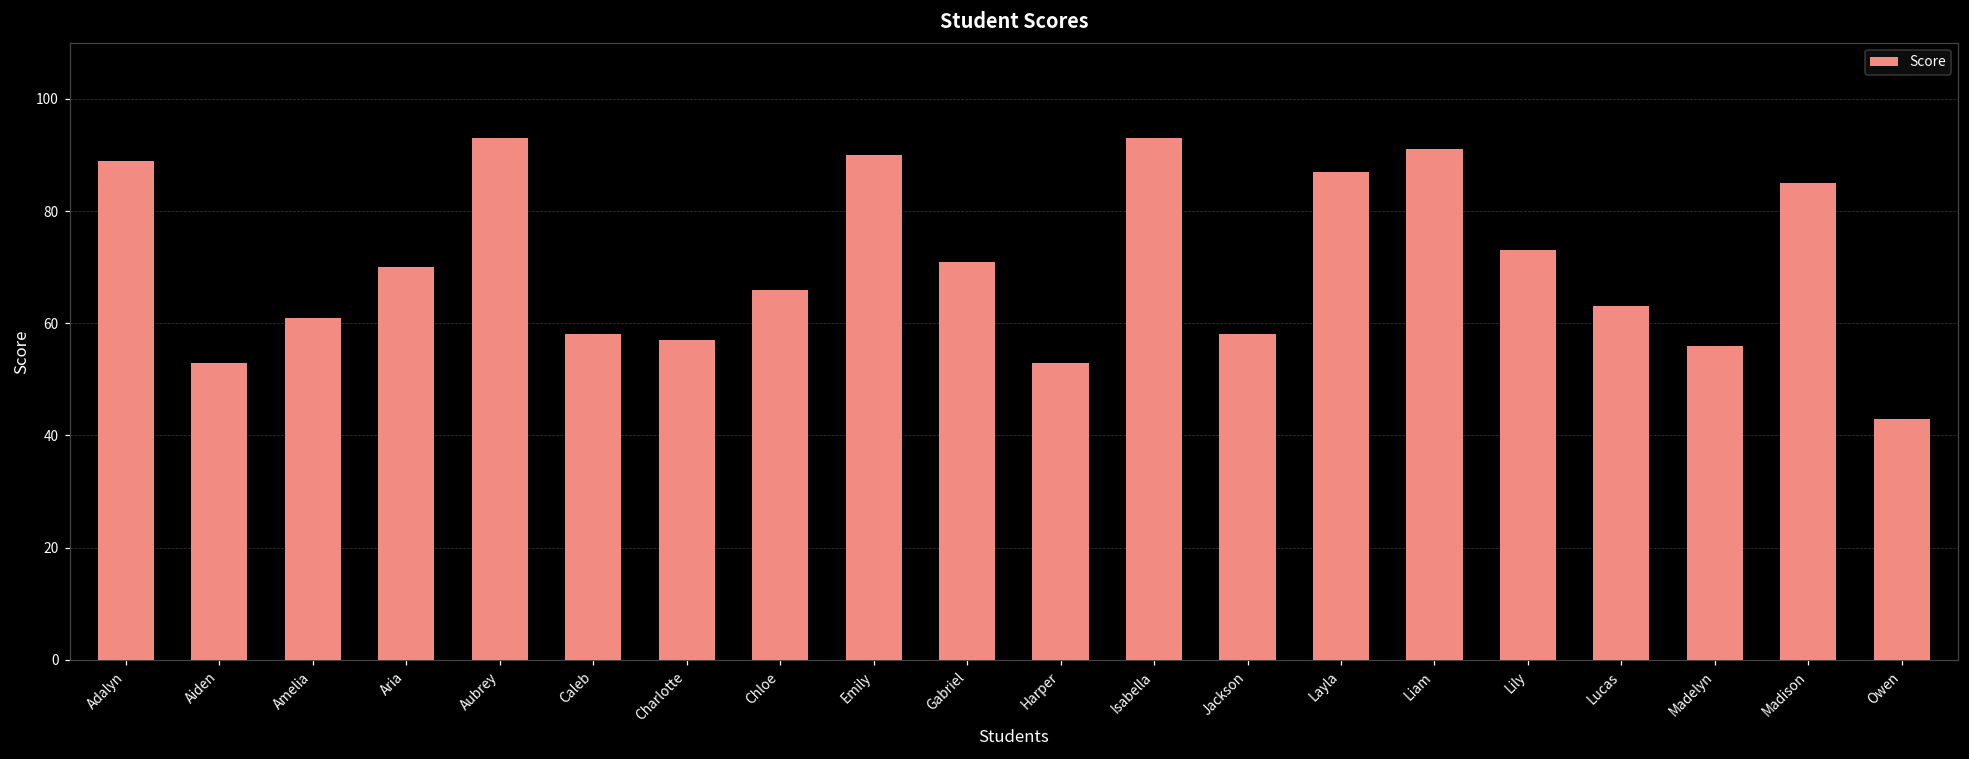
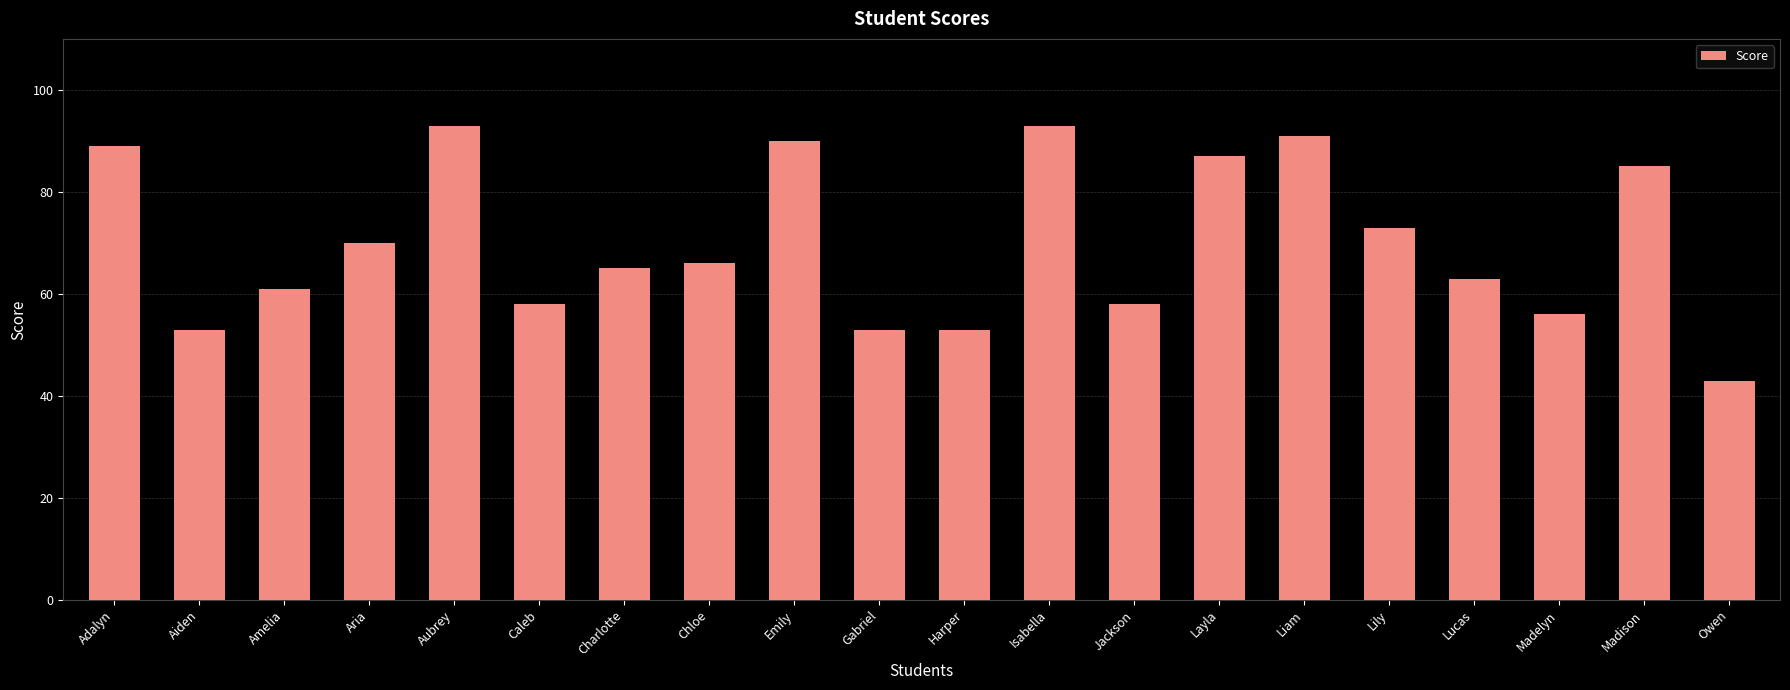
Charlotte: 57 -> 65
Gabriel: 71 -> 53
